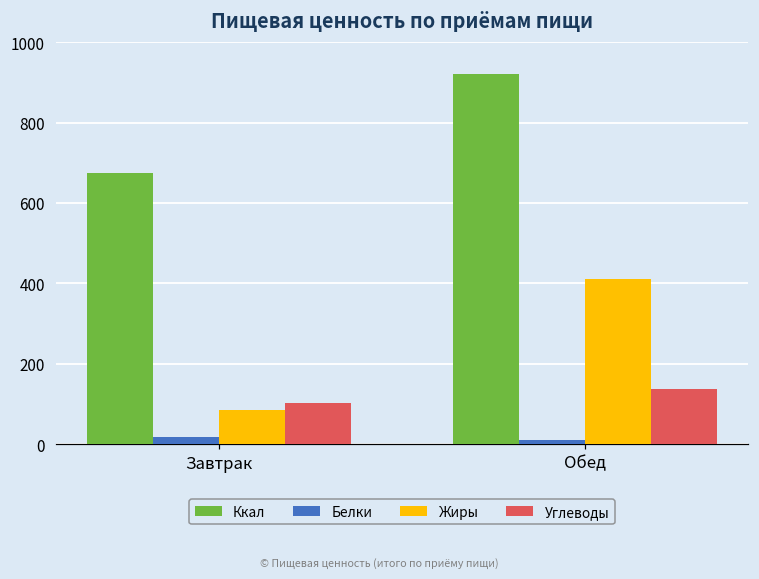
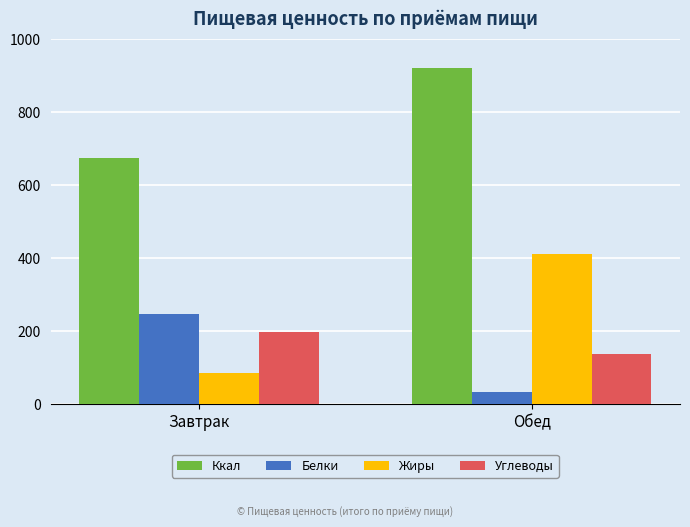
Белки, Завтрак: 20 -> 250
Углеводы, Завтрак: 100 -> 200
Белки, Обед: 10 -> 30
